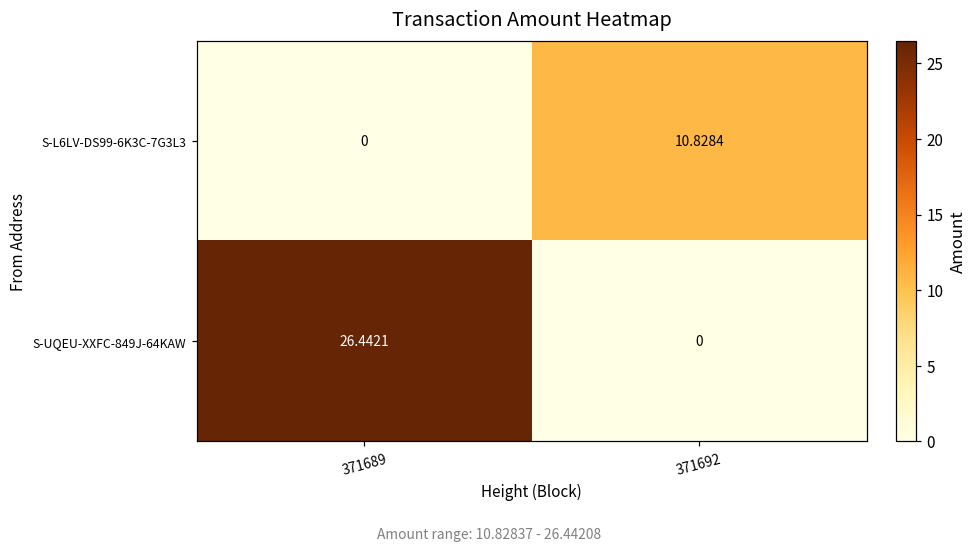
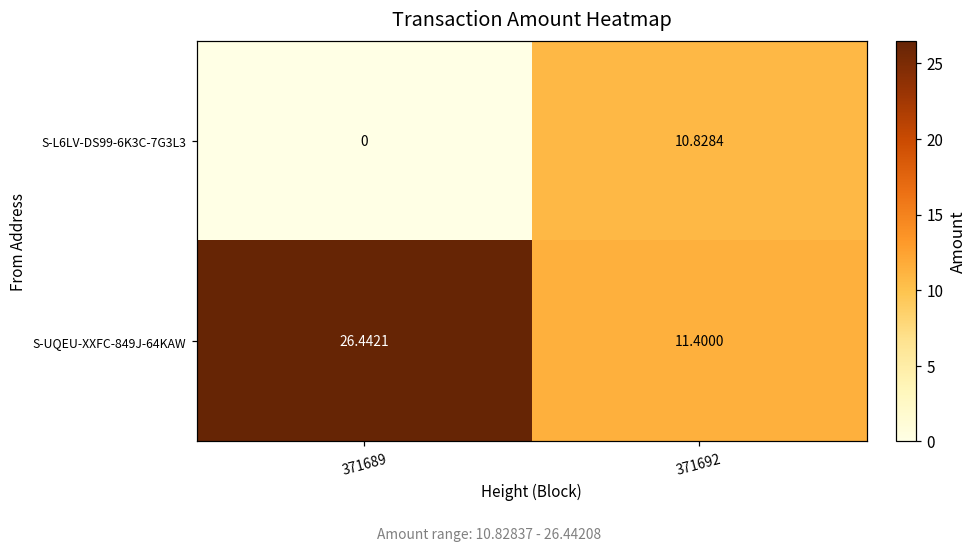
S-UQEU-XXFC-849J-64KAW, 371692: 0 -> 11.4000
